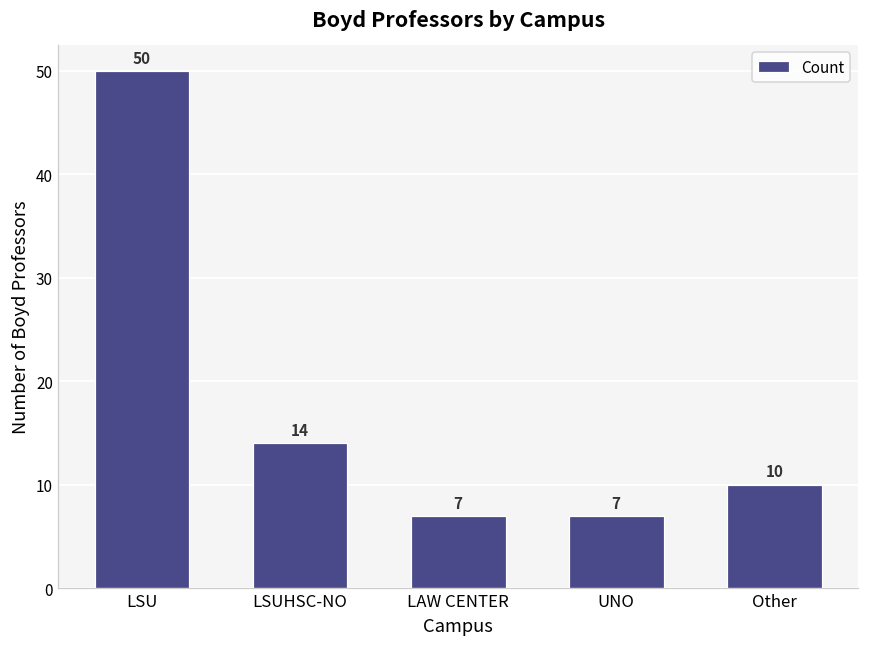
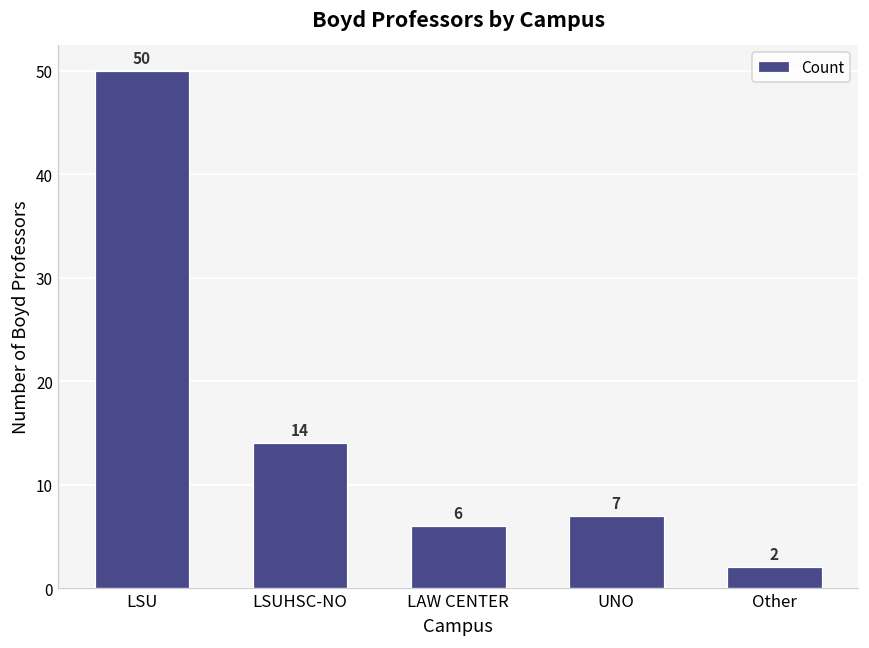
LAW CENTER: 7 -> 6
Other: 10 -> 2
